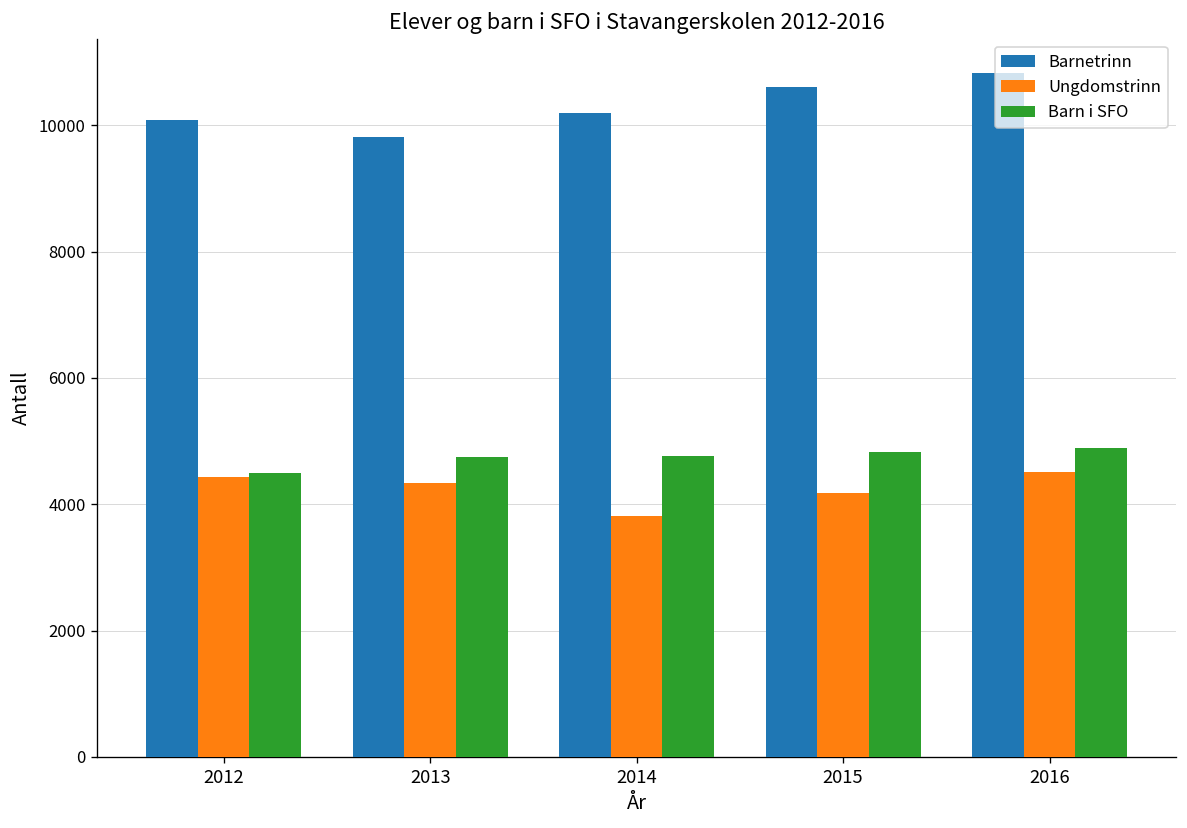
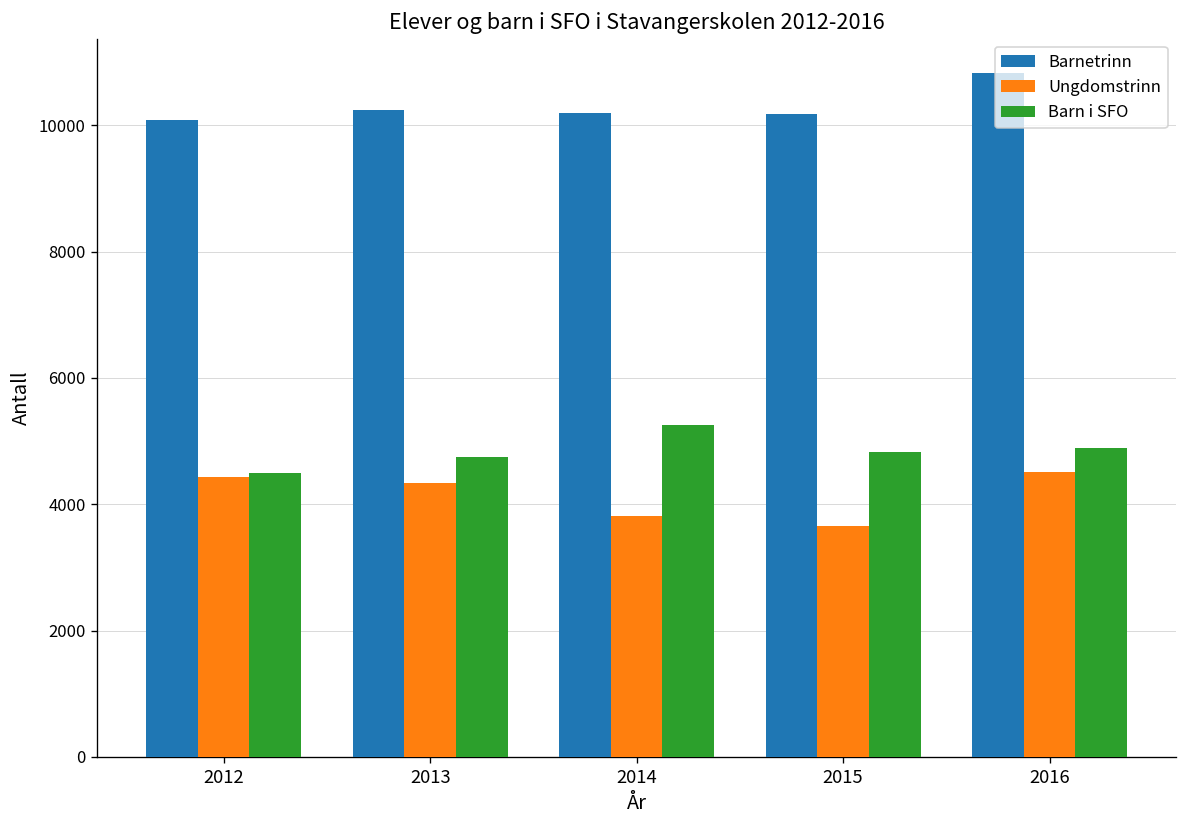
Barnetrinn, 2013: 9800 -> 10200
Barn i SFO, 2014: 4800 -> 5300
Barnetrinn, 2015: 10600 -> 10200
Ungdomstrinn, 2015: 4200 -> 3700
